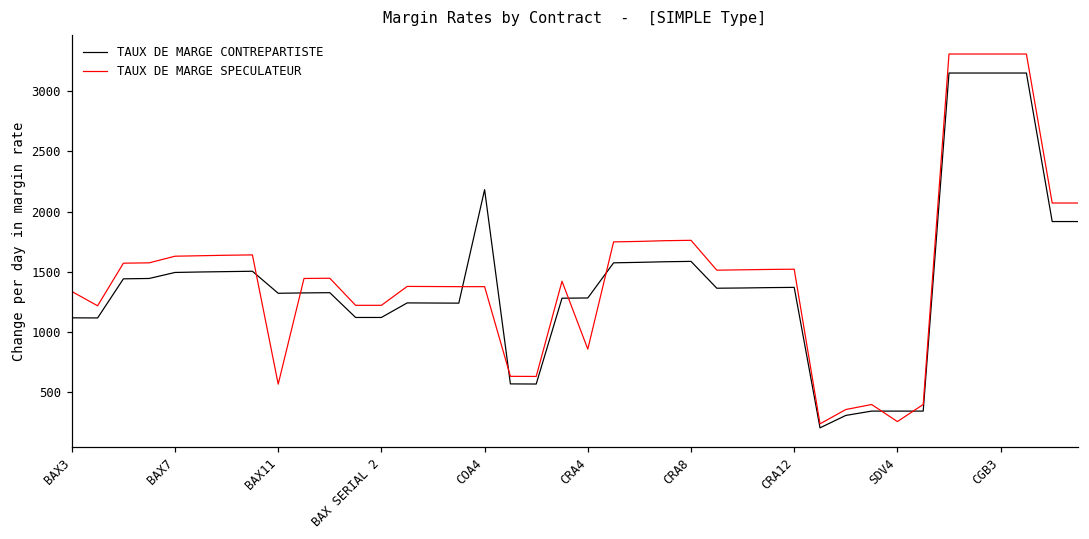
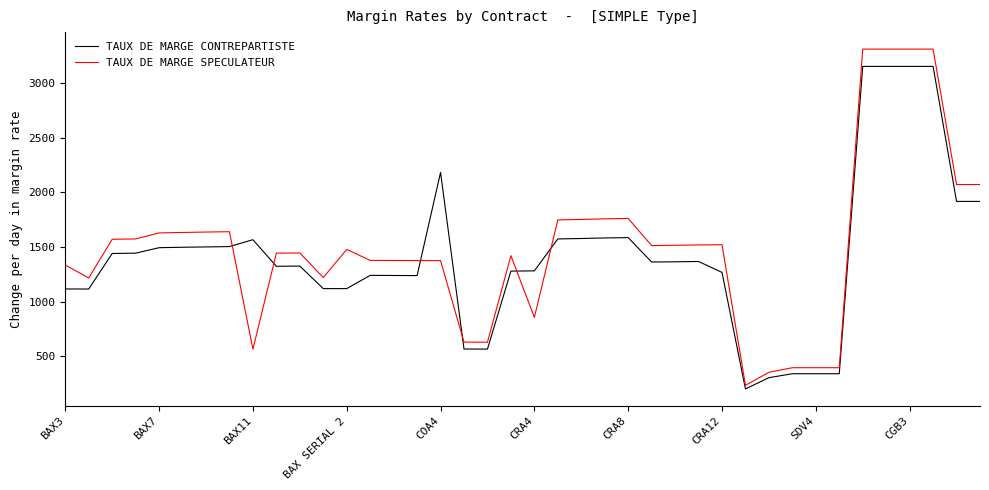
TAUX DE MARGE CONTREPARTISTE, BAX11: 1320 -> 1570
TAUX DE MARGE SPECULATEUR, BAX SERIAL 2: 1220 -> 1480
TAUX DE MARGE CONTREPARTISTE, CRA12: 1370 -> 1270
TAUX DE MARGE SPECULATEUR, SDV4: 260 -> 400
